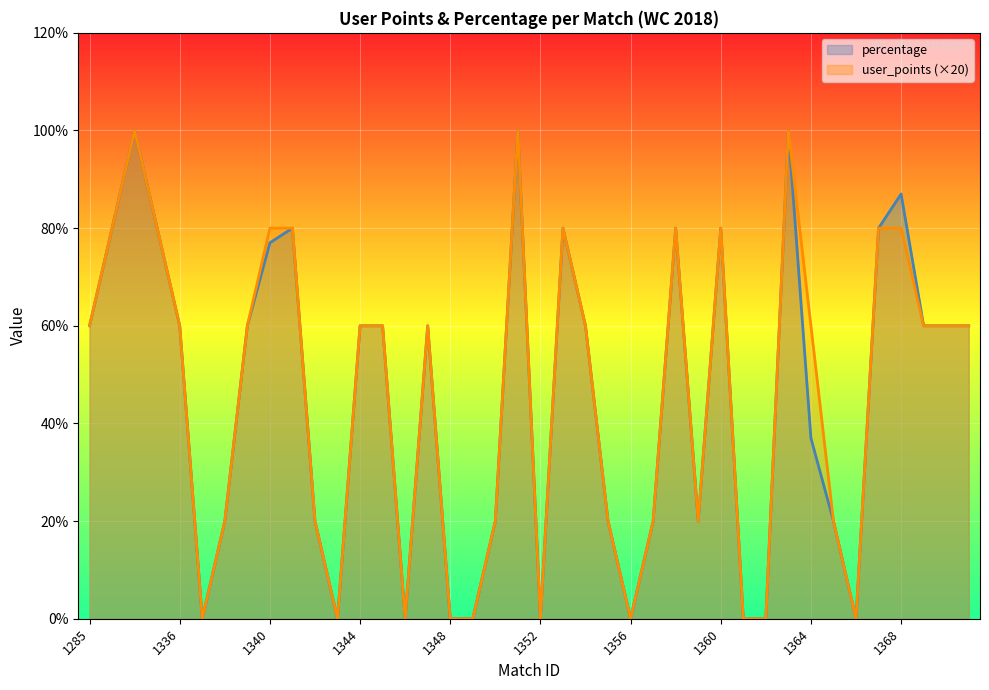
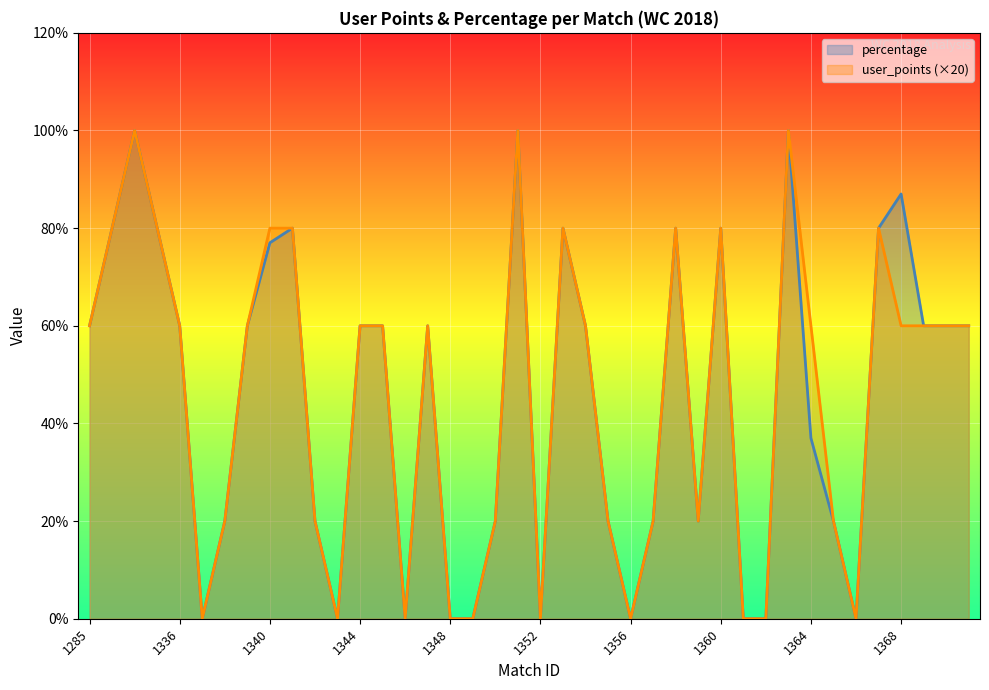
user_points (×20), 1368: 80% -> 60%
